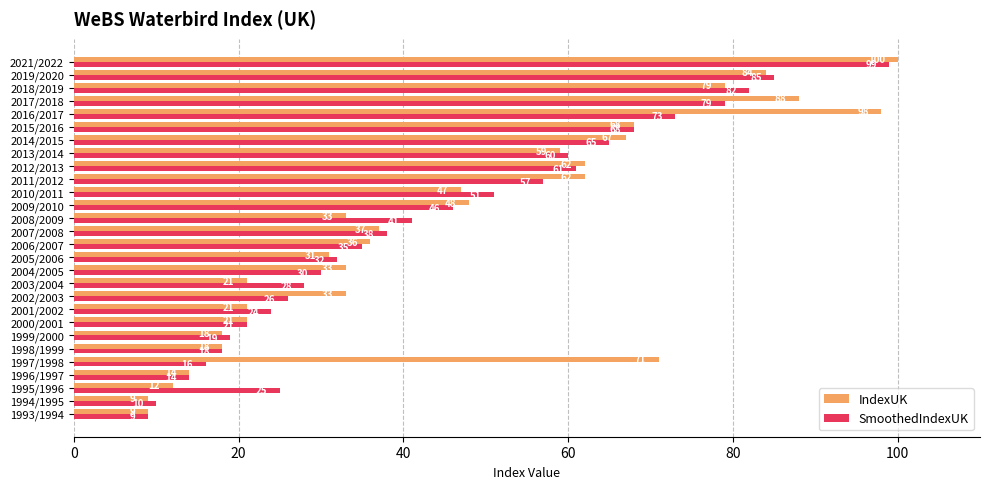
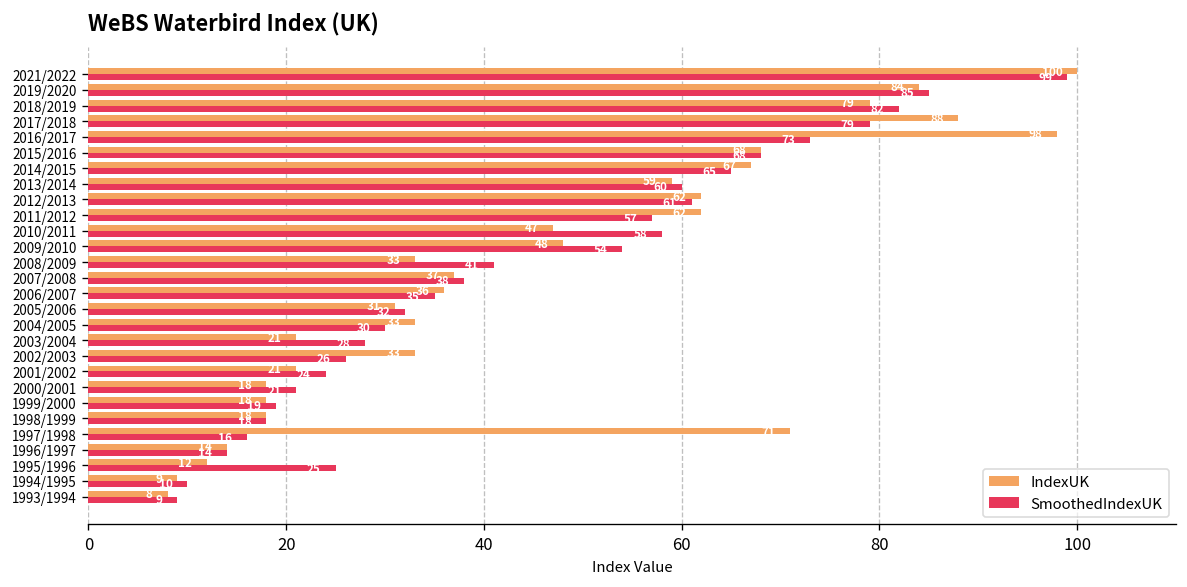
SmoothedIndexUK, 2010/2011: 51 -> 58
SmoothedIndexUK, 2009/2010: 46 -> 54
IndexUK, 2000/2001: 21 -> 18
IndexUK, 1993/1994: 9 -> 8
